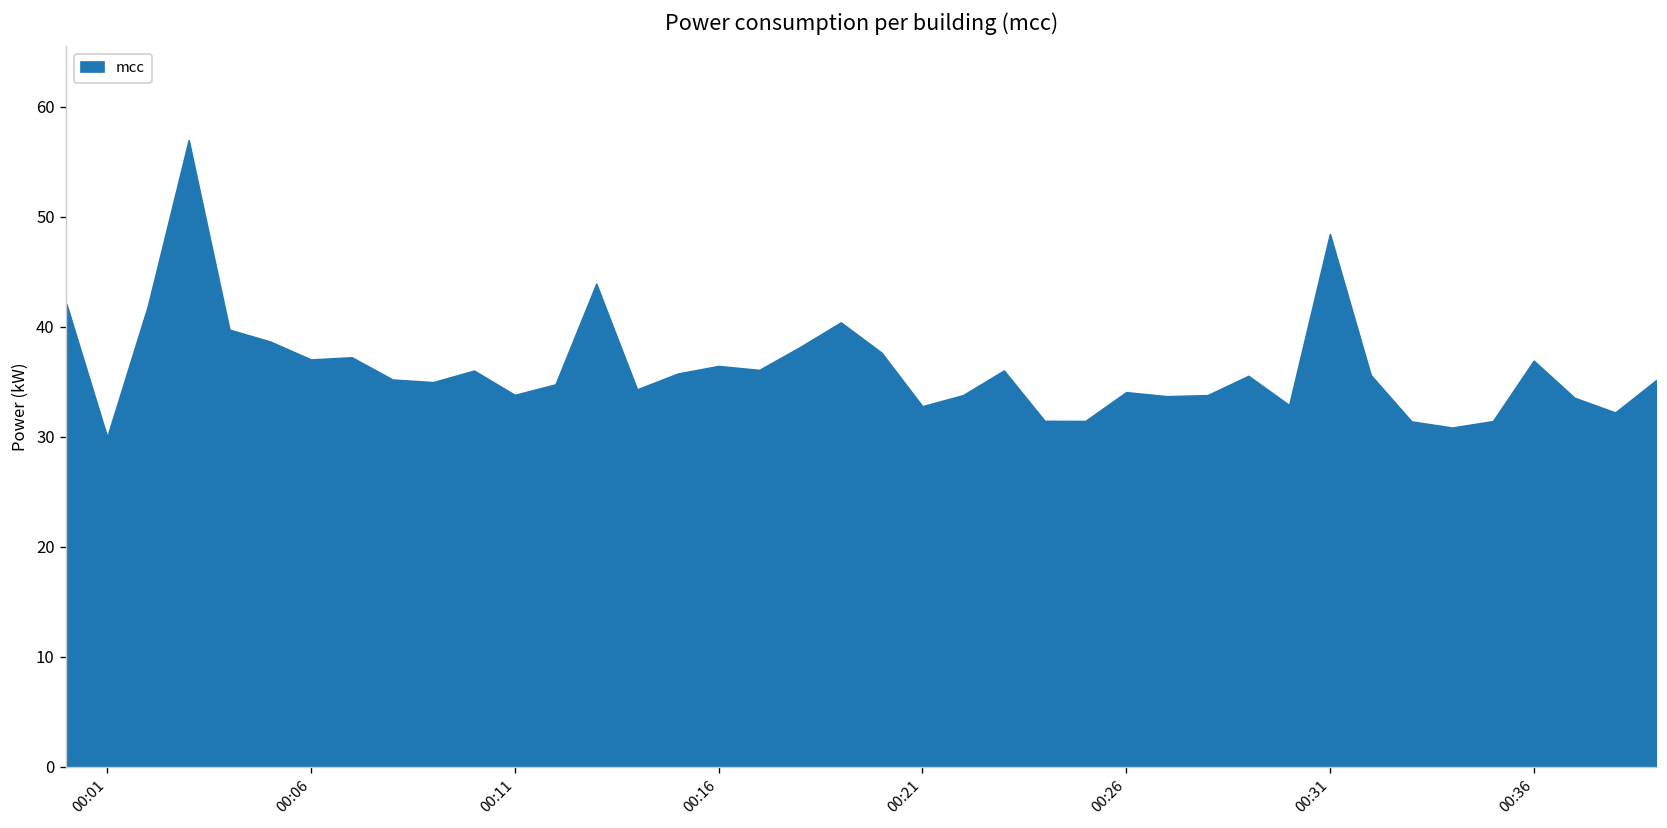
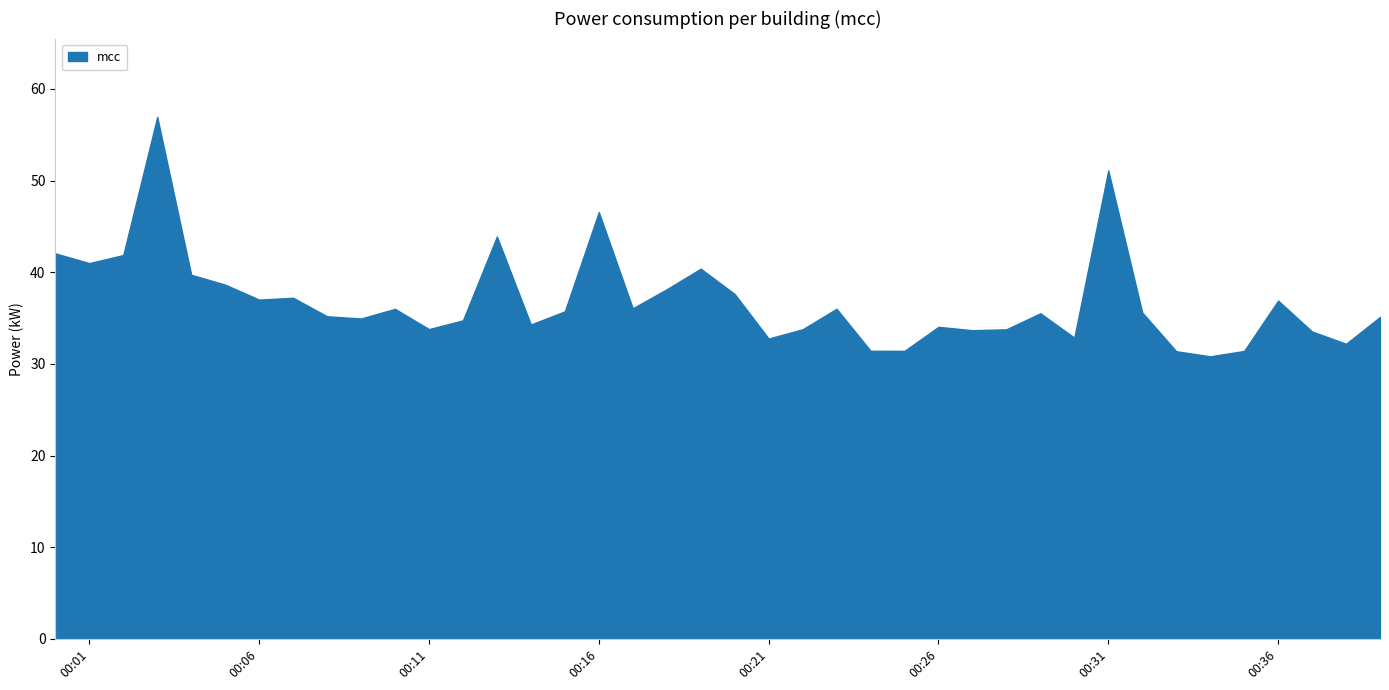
00:01: 30 -> 41
00:16: 36 -> 47
00:31: 48 -> 51
